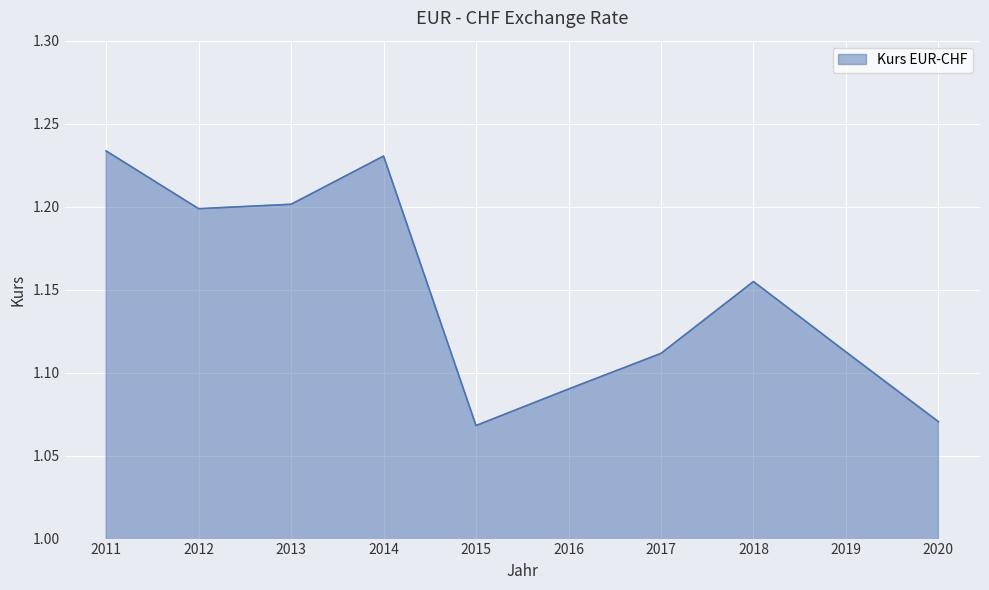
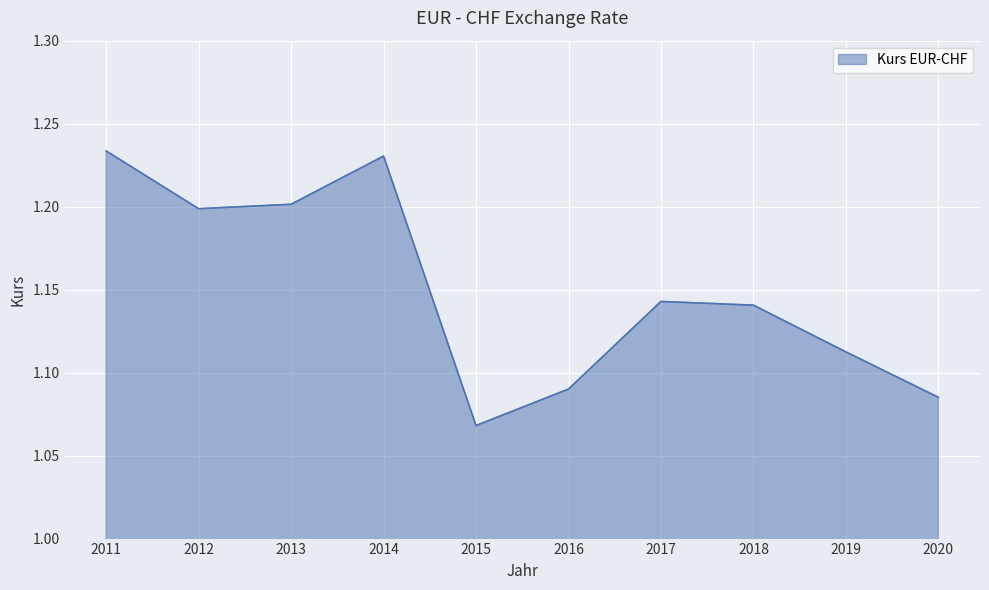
2017: 1.112 -> 1.143
2018: 1.155 -> 1.141
2020: 1.070 -> 1.085
